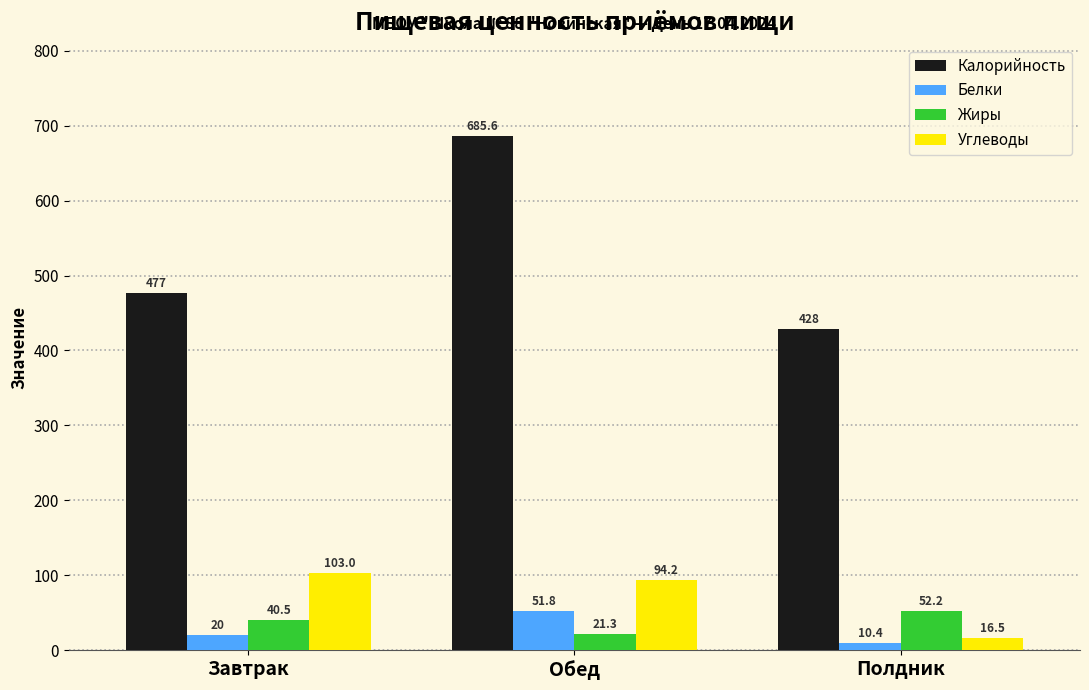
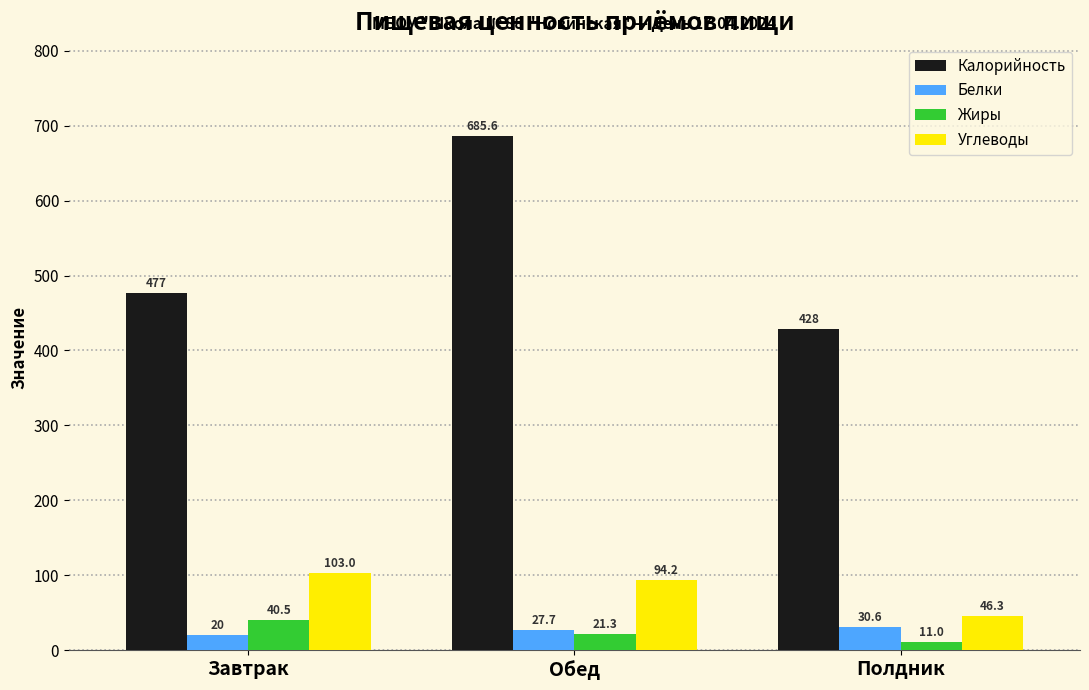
Белки, Обед: 51.8 -> 27.7
Белки, Полдник: 10.4 -> 30.6
Жиры, Полдник: 52.2 -> 11.0
Углеводы, Полдник: 16.5 -> 46.3
